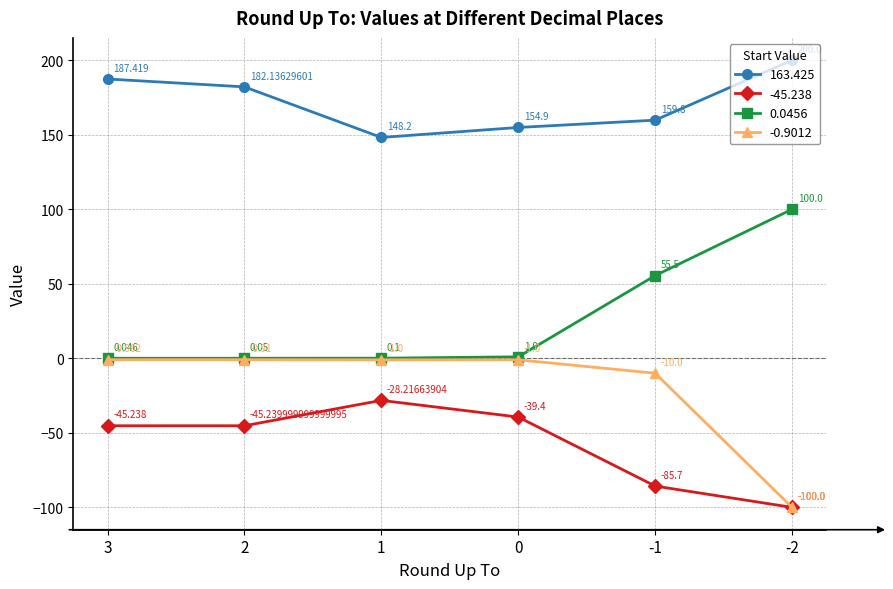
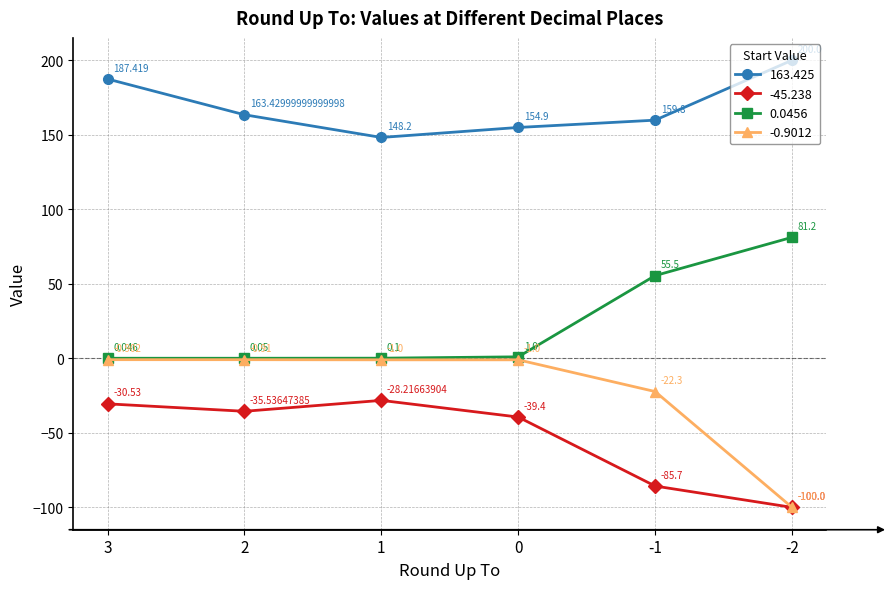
-45.238, 3: -45.238 -> -30.53
163.425, 2: 182.13629601 -> 163.42999999999998
-45.238, 2: -45.239999999999995 -> -35.53647385
-0.9012, -1: -10.0 -> -22.3
0.0456, -2: 100.0 -> 81.2
